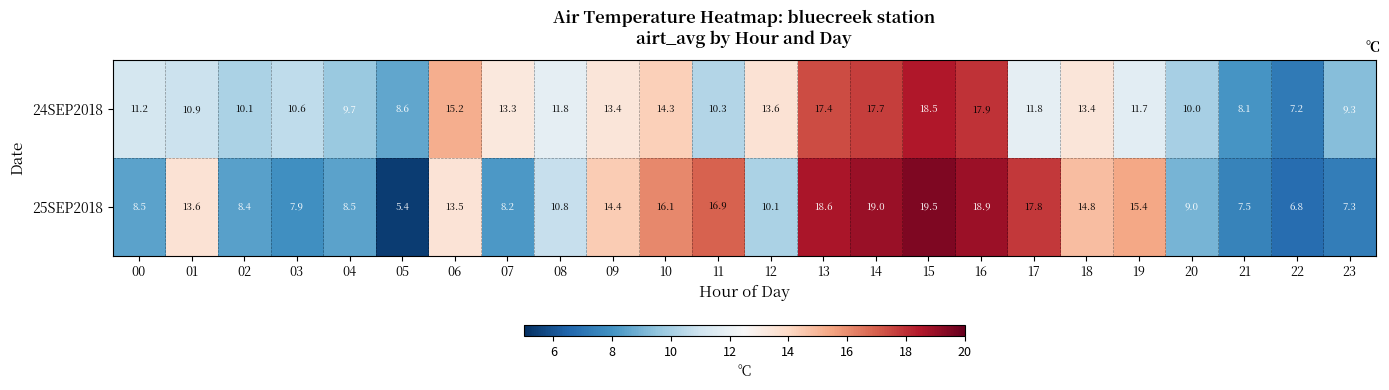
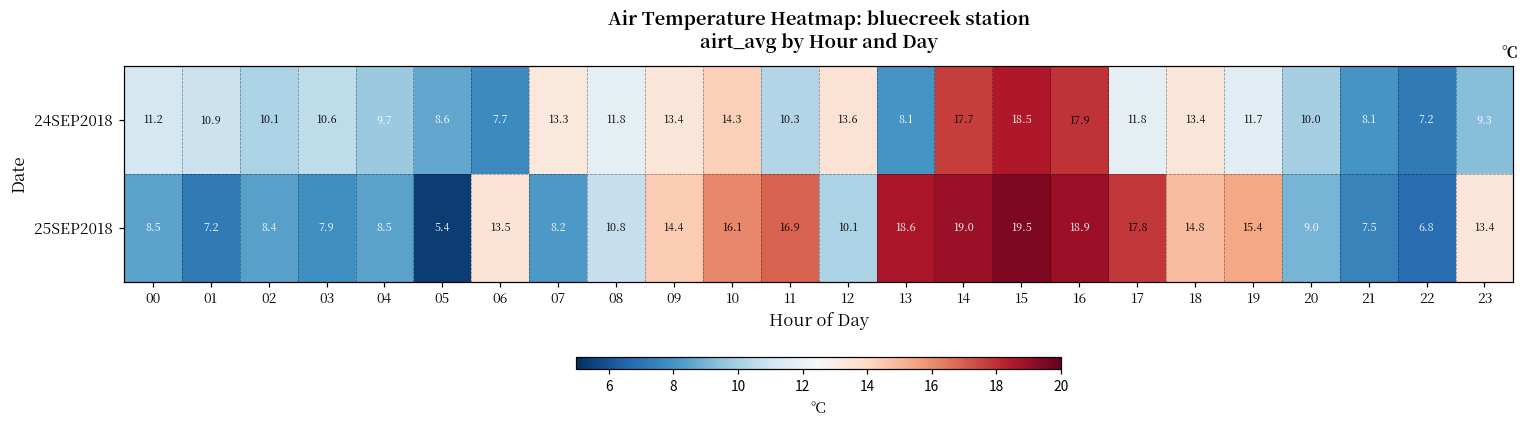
24SEP2018, 06: 15.2 -> 7.7
24SEP2018, 13: 17.4 -> 8.1
25SEP2018, 01: 13.6 -> 7.2
25SEP2018, 23: 7.3 -> 13.4
